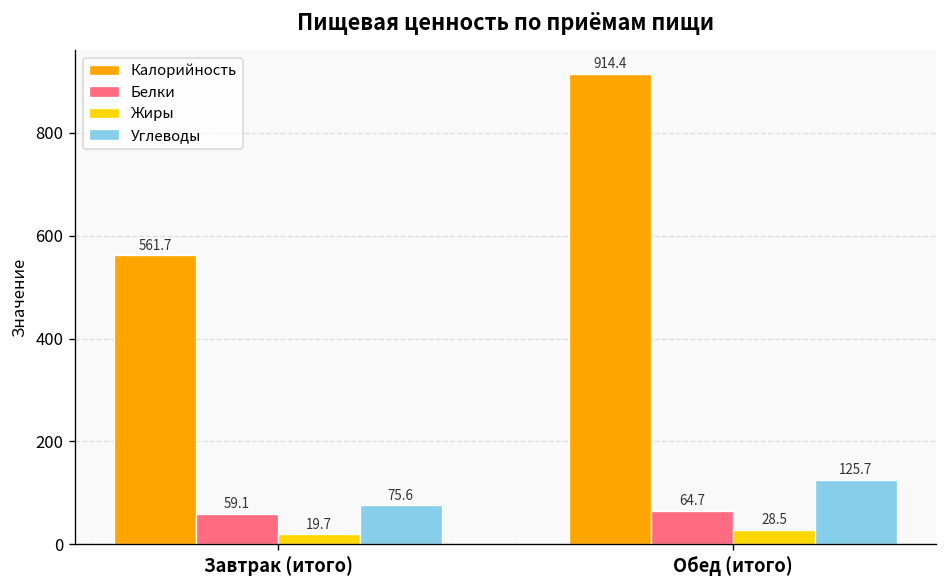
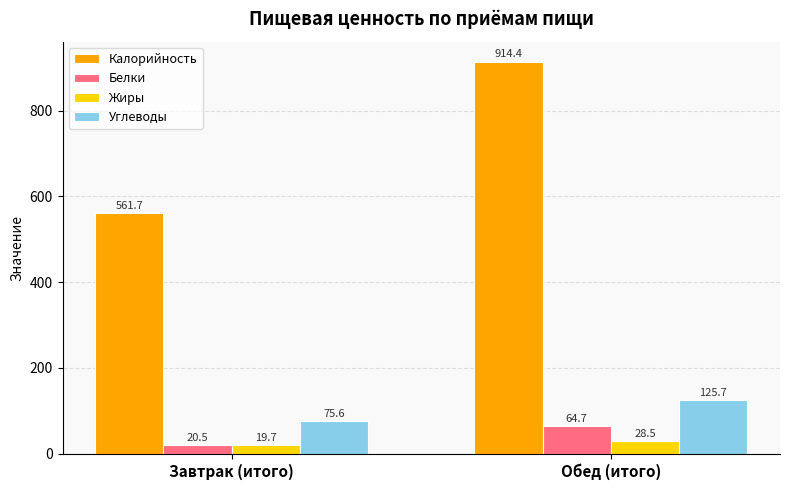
Белки, Завтрак (итого): 59.1 -> 20.5
